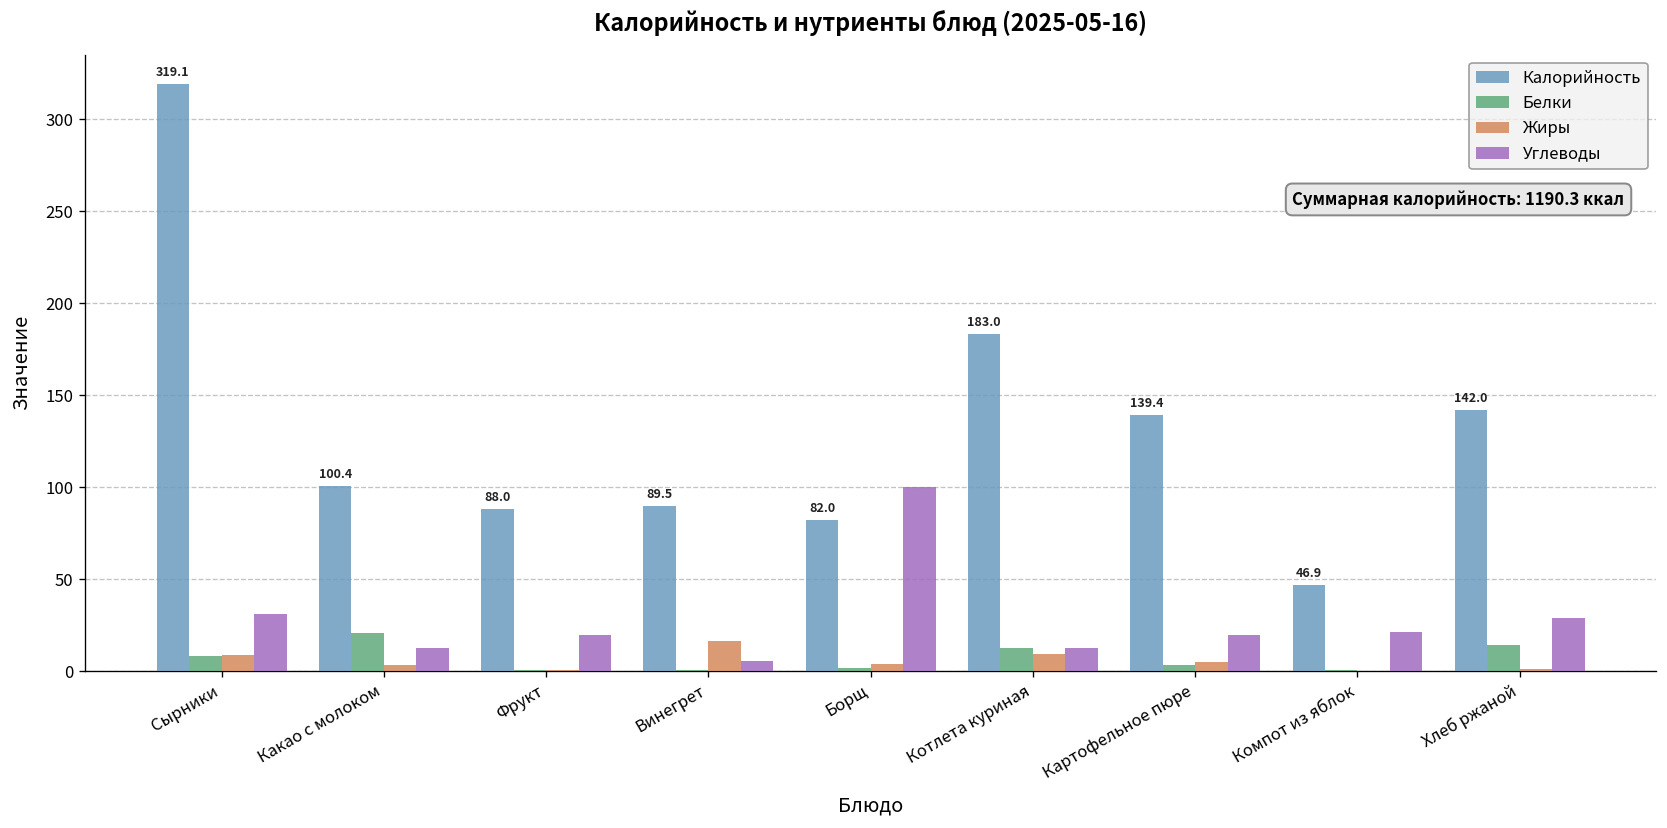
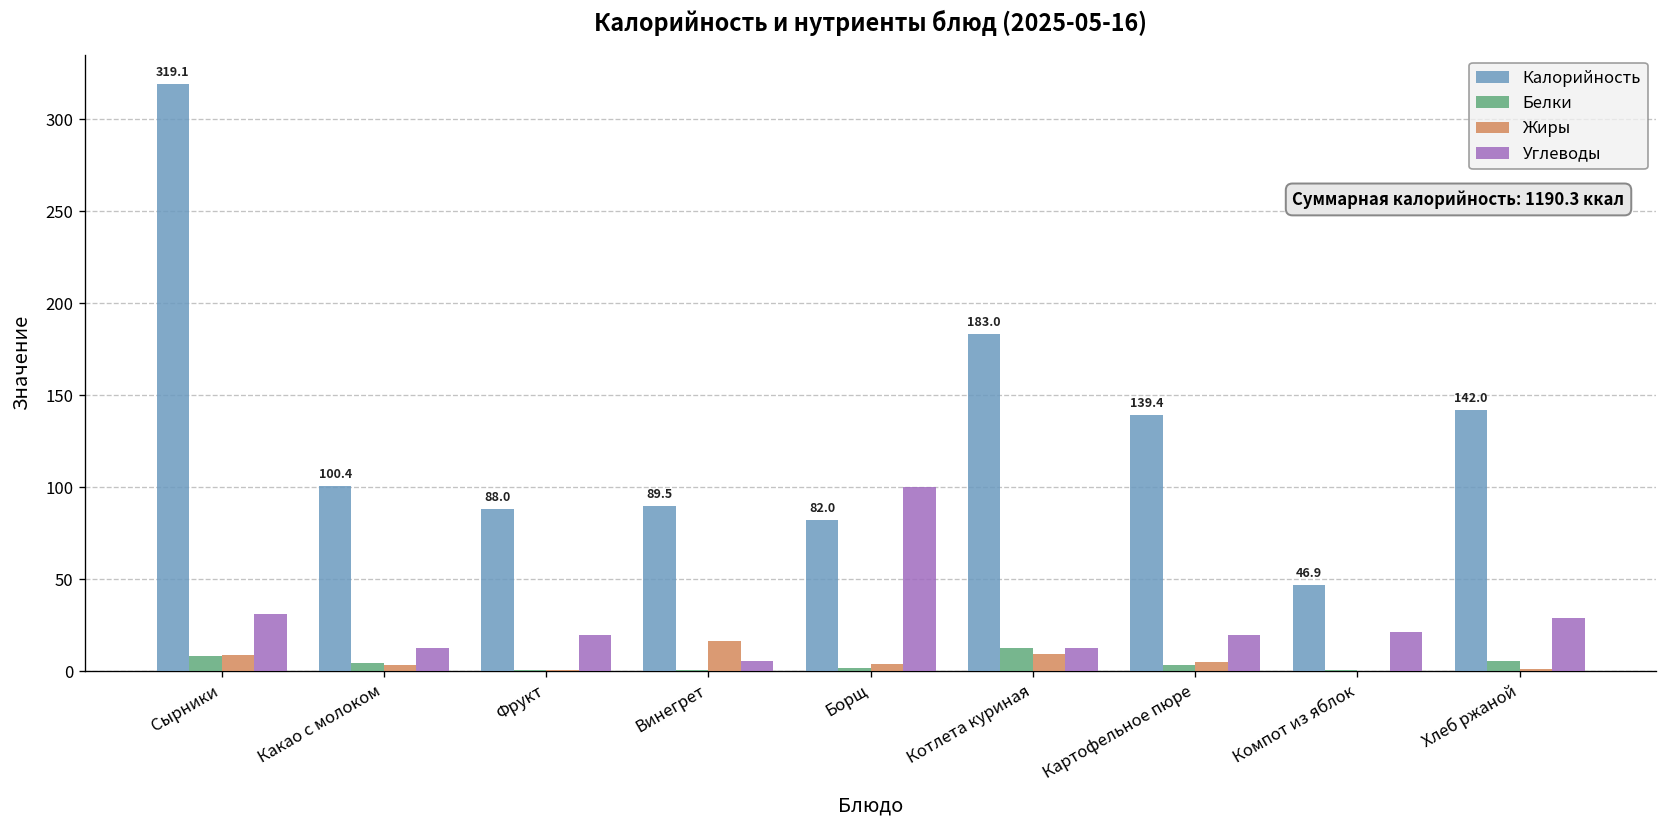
Белки, Какао с молоком: 21 -> 5
Белки, Хлеб ржаной: 14 -> 6
